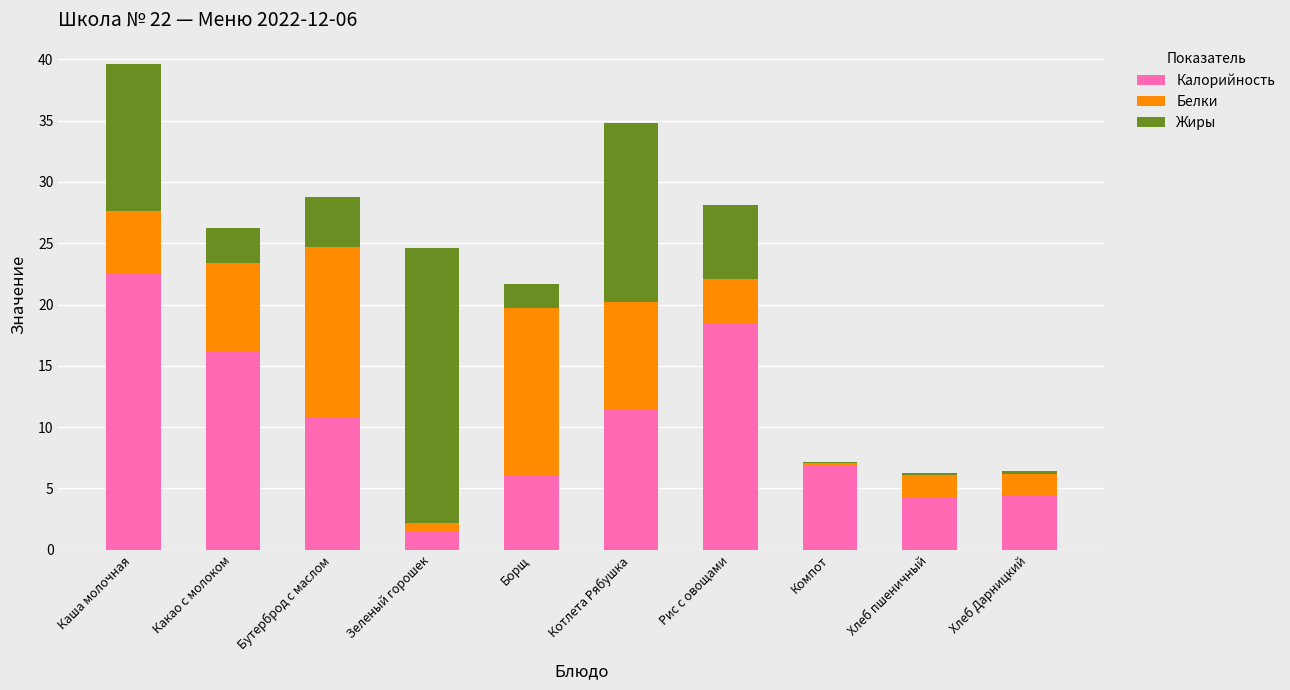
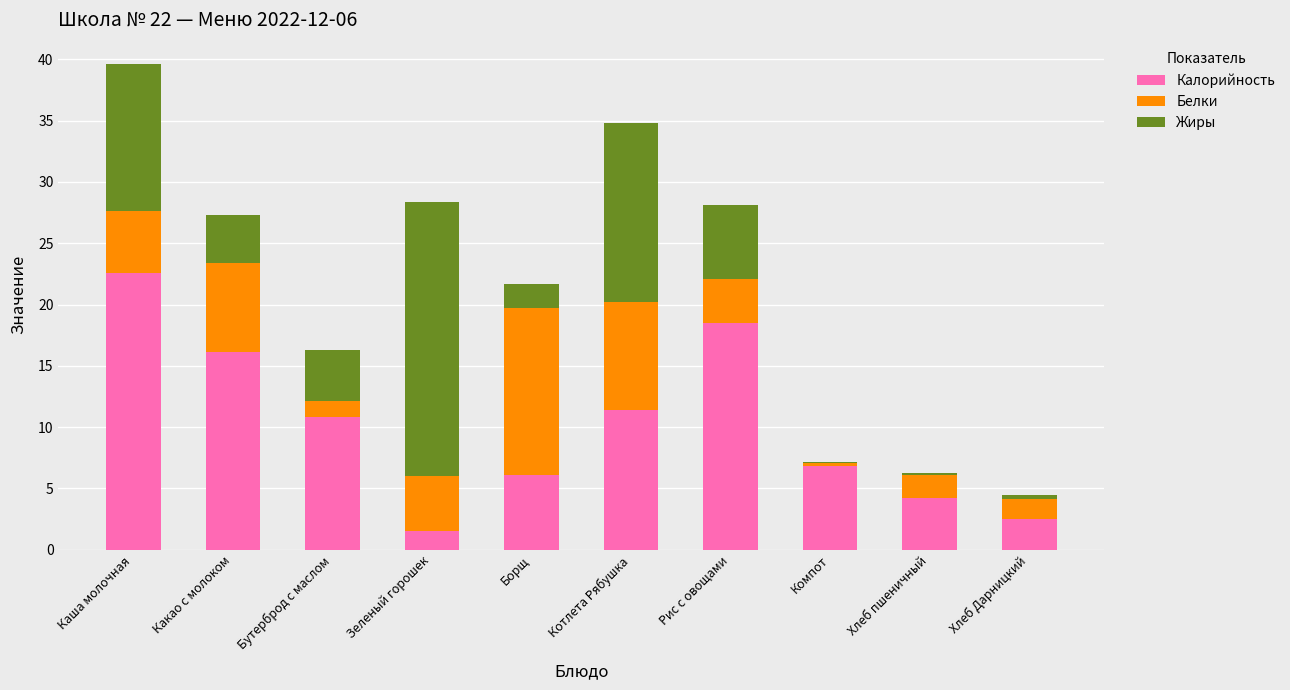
Жиры, Какао с молоком: 2.9 -> 3.9
Белки, Бутерброд с маслом: 13.9 -> 1.4
Белки, Зеленый горошек: 0.6 -> 4.4
Калорийность, Хлеб Дарницкий: 4.5 -> 2.5
